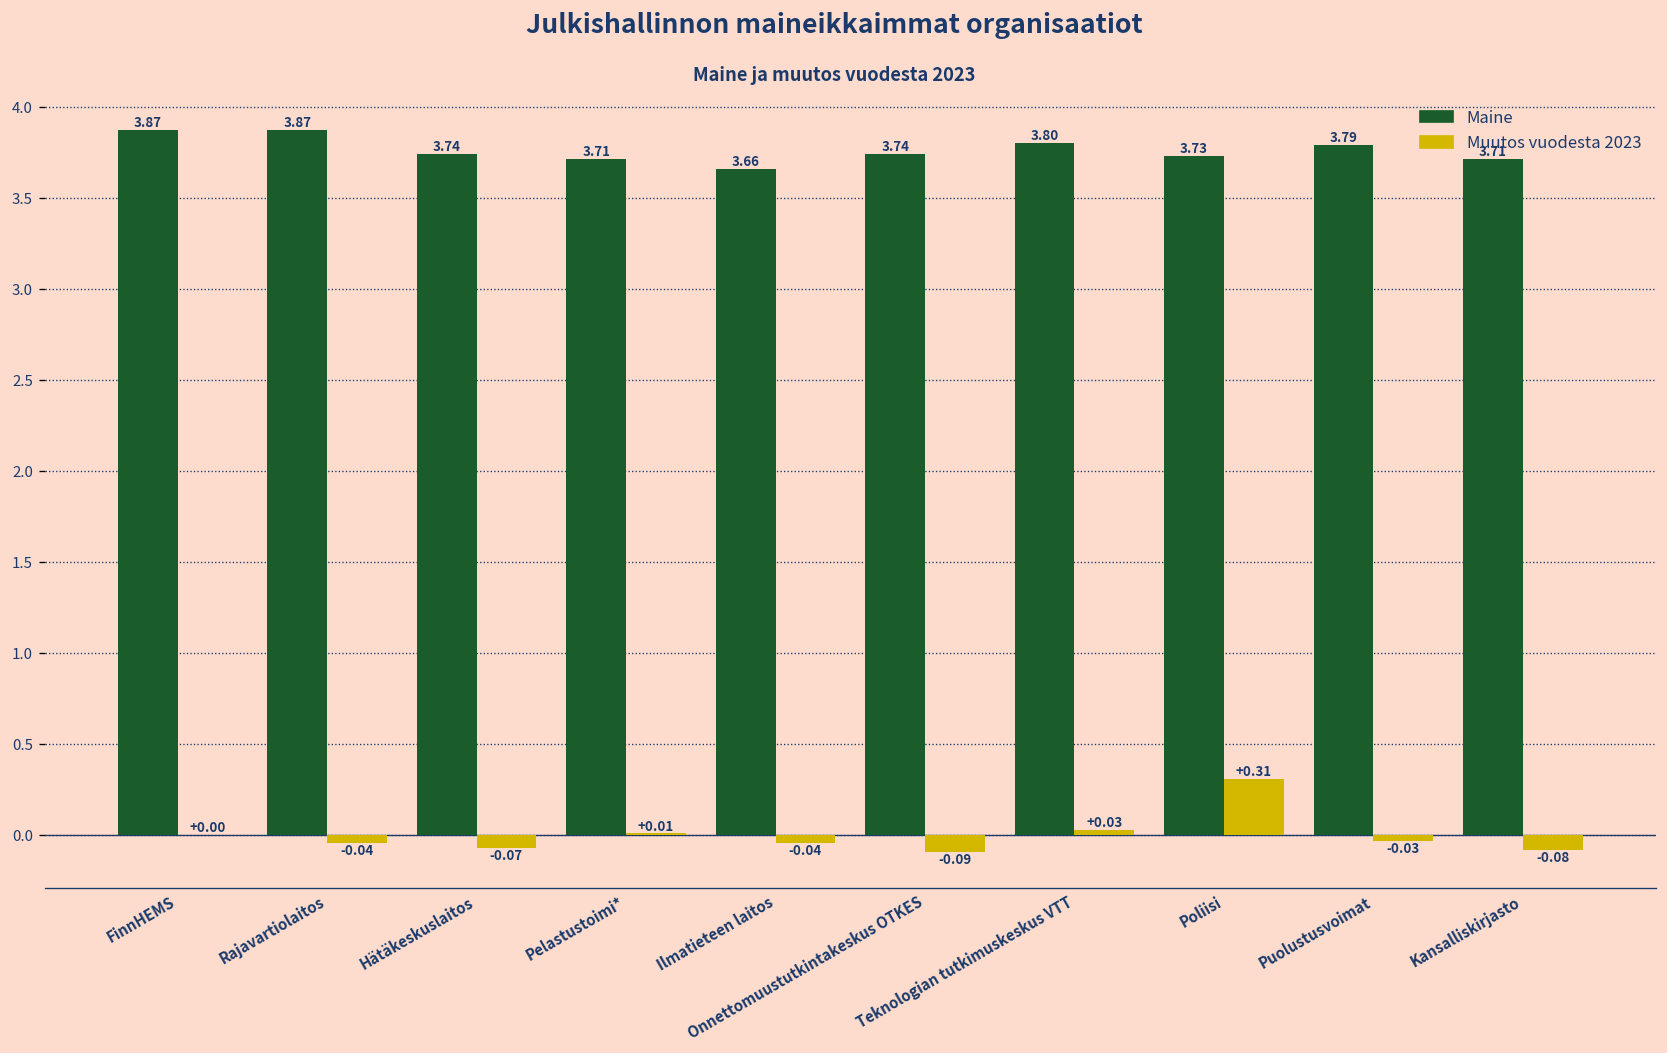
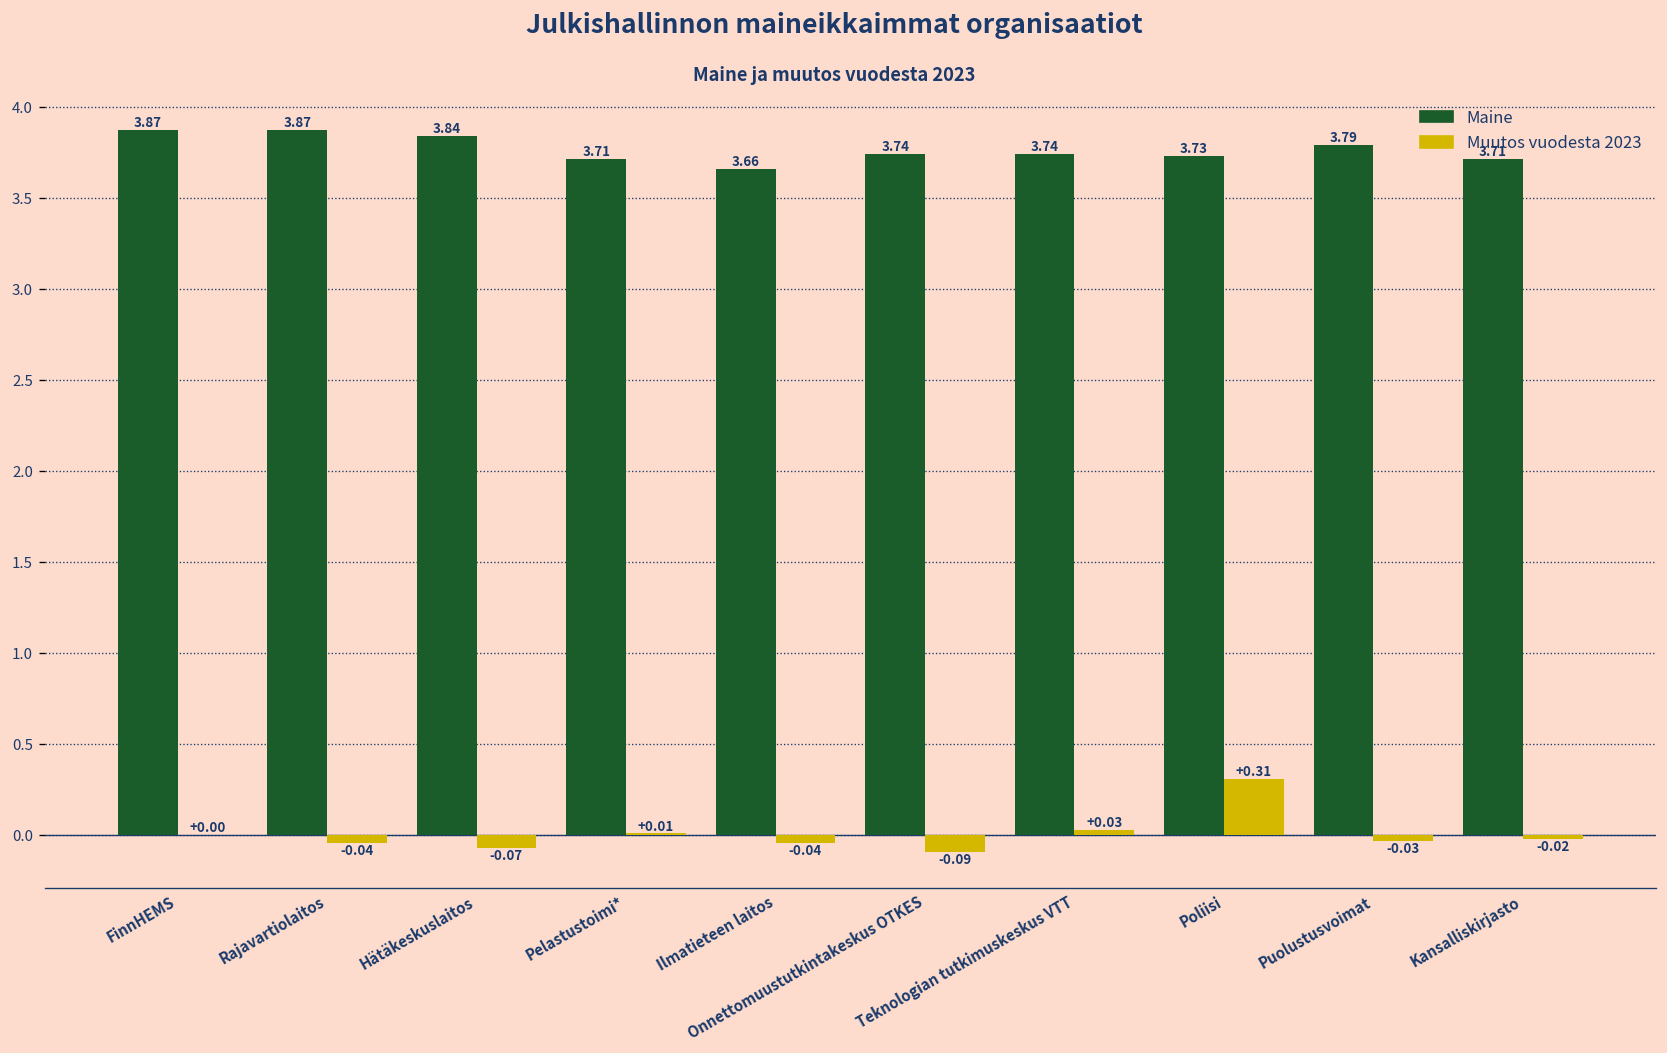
Maine, Hätäkeskuslaitos: 3.74 -> 3.84
Maine, Teknologian tutkimuskeskus VTT: 3.80 -> 3.74
Muutos vuodesta 2023, Kansalliskirjasto: -0.08 -> -0.02
